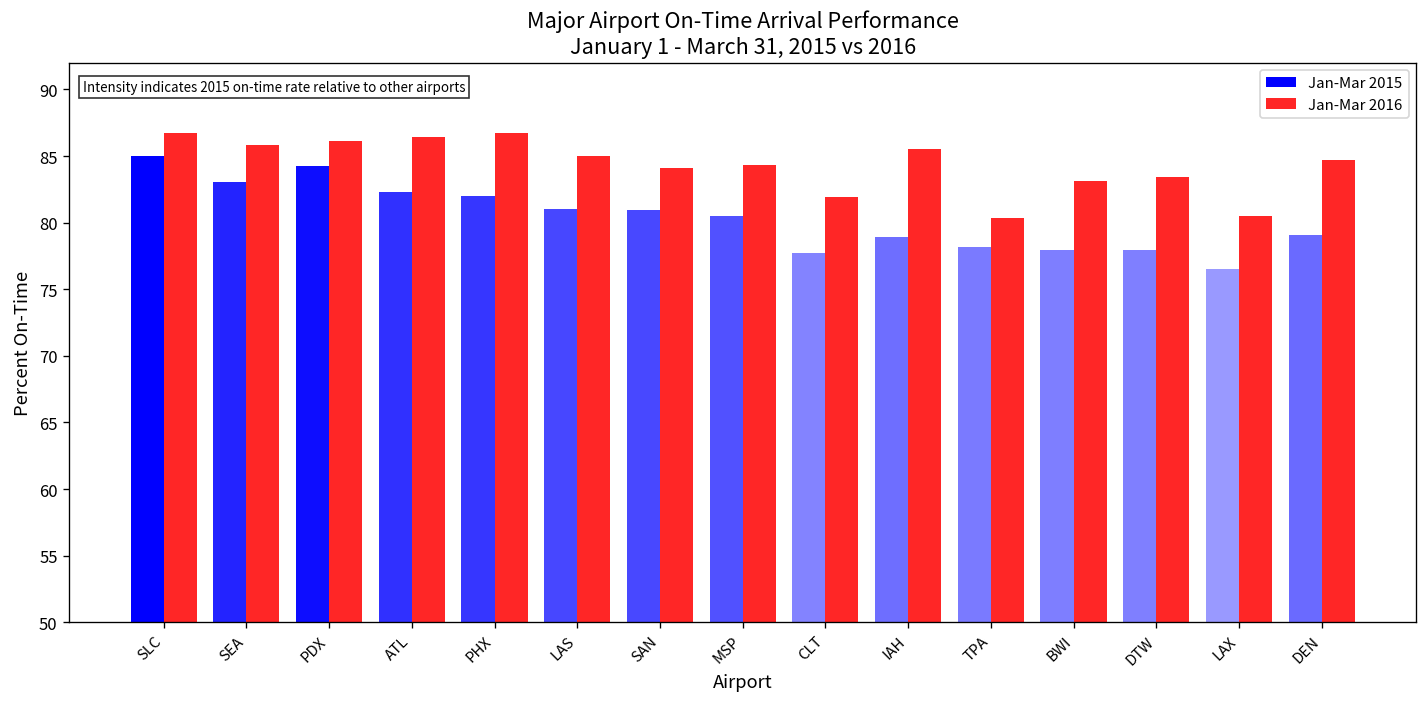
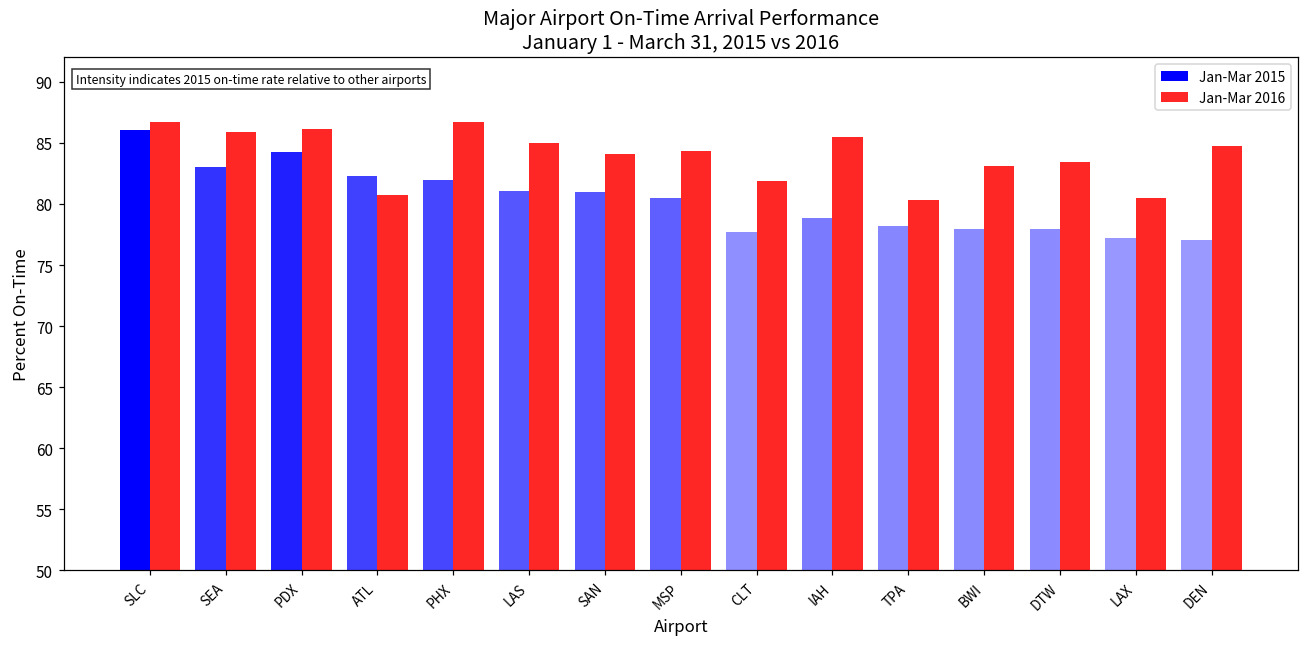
Jan-Mar 2015, SLC: 85.0 -> 86.1
Jan-Mar 2016, ATL: 86.4 -> 80.7
Jan-Mar 2015, LAX: 76.5 -> 77.2
Jan-Mar 2015, DEN: 79.1 -> 77.1
